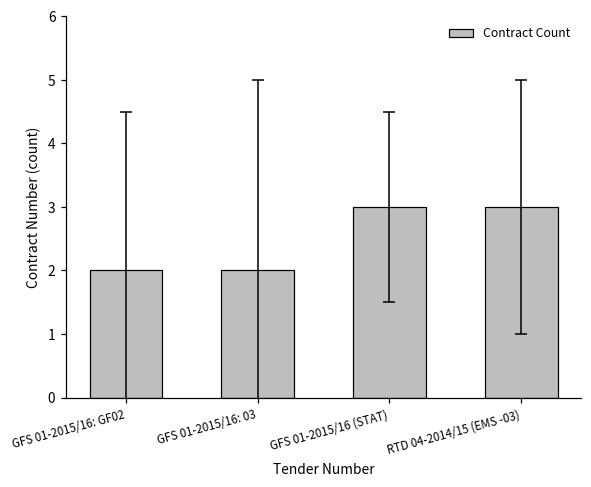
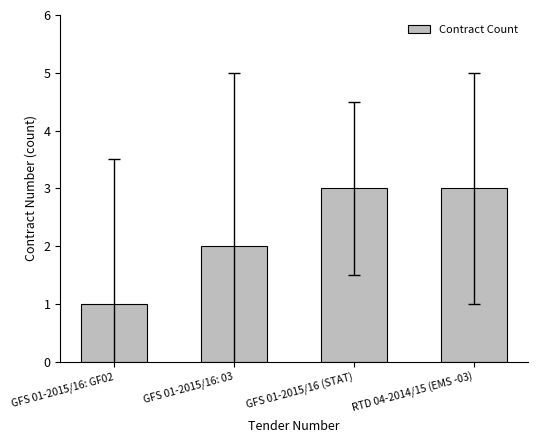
Contract Count, GFS 01-2015/16: GF02: 2 -> 1
